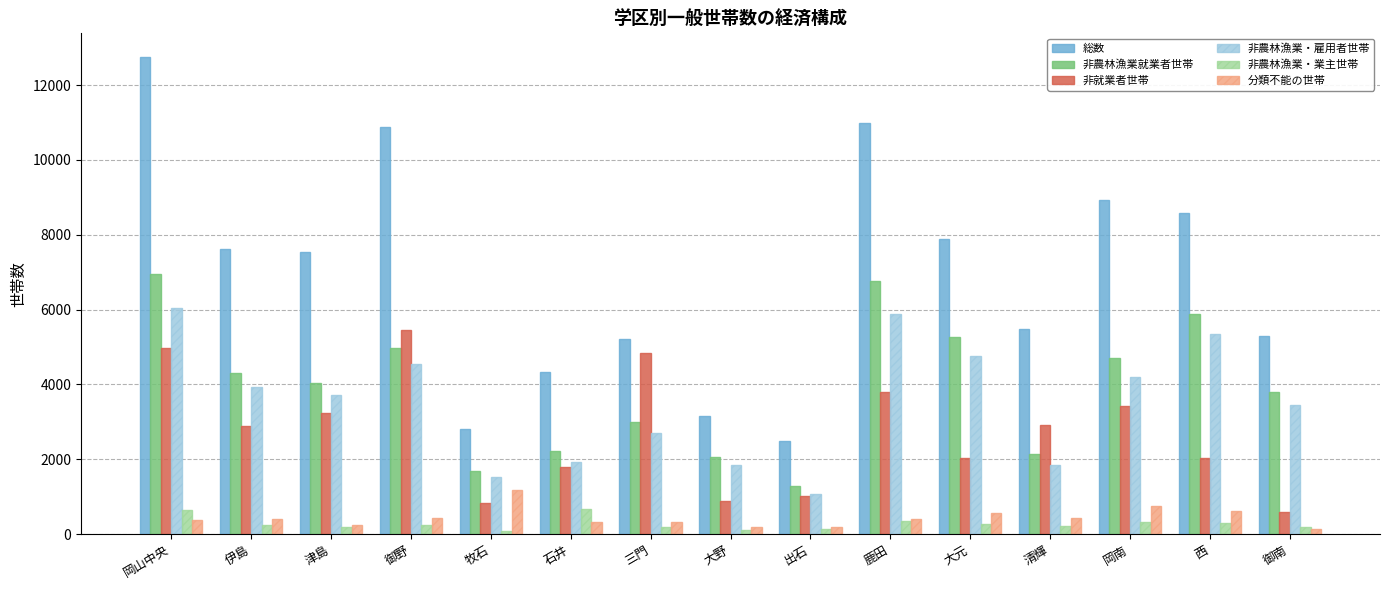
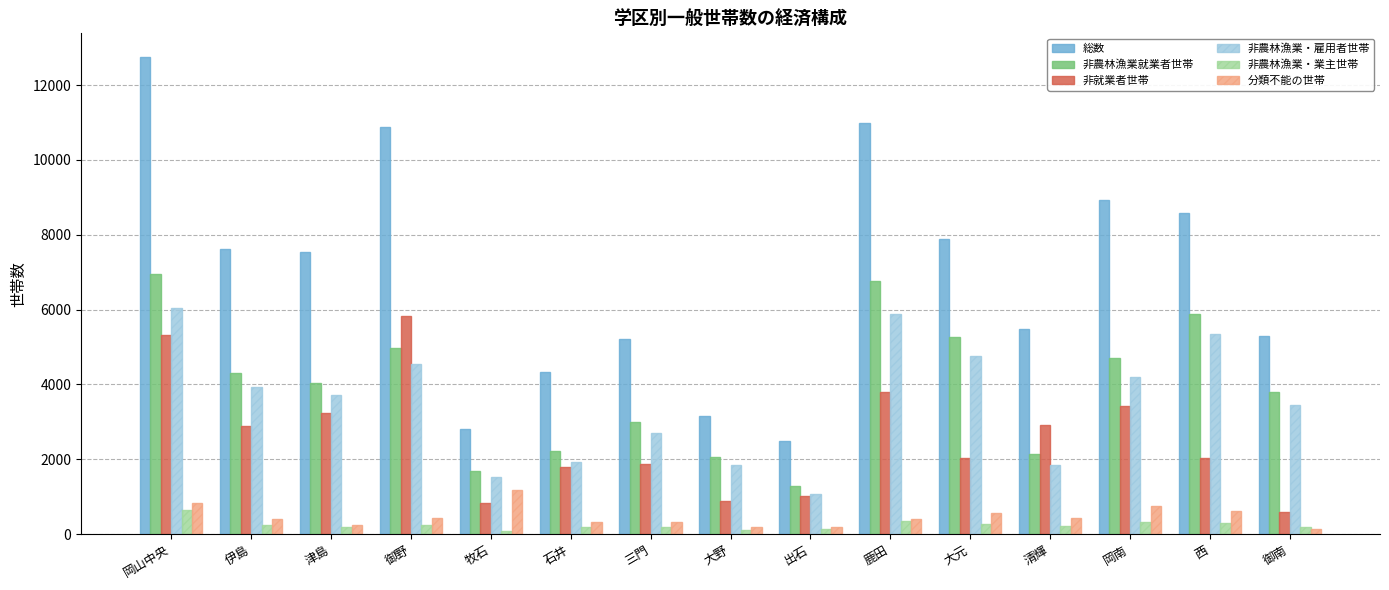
非就業者世帯, 岡山中央: 5000 -> 5300
分類不能の世帯, 岡山中央: 400 -> 800
非就業者世帯, 御野: 5500 -> 5800
非農林漁業・業主世帯, 石井: 700 -> 200
非就業者世帯, 三門: 4800 -> 1900
